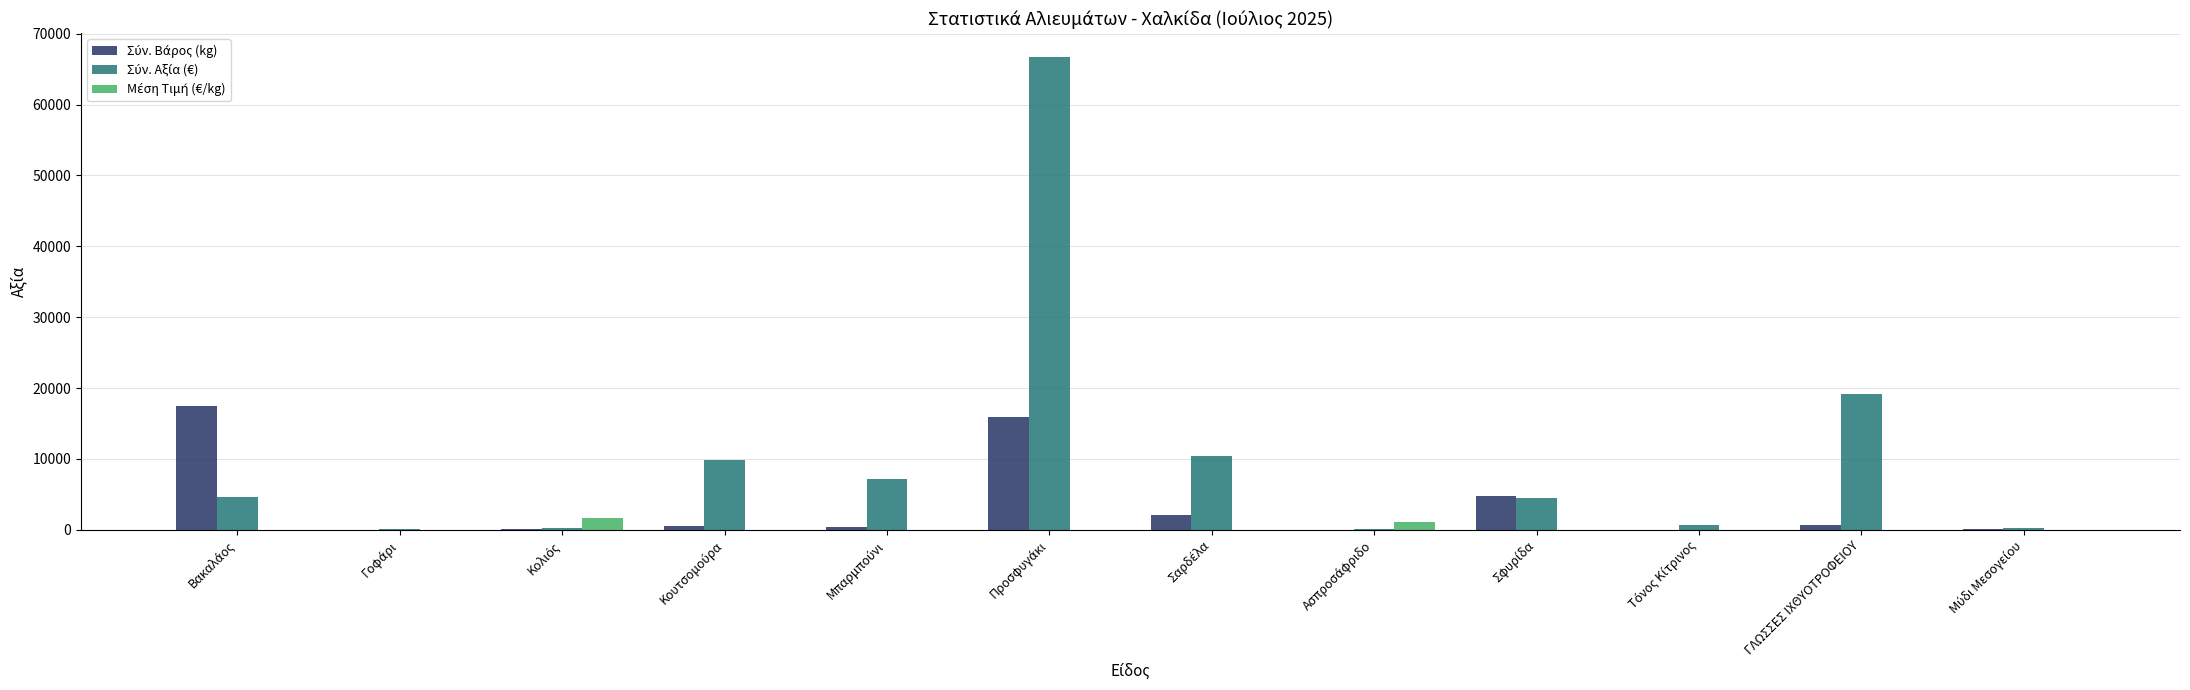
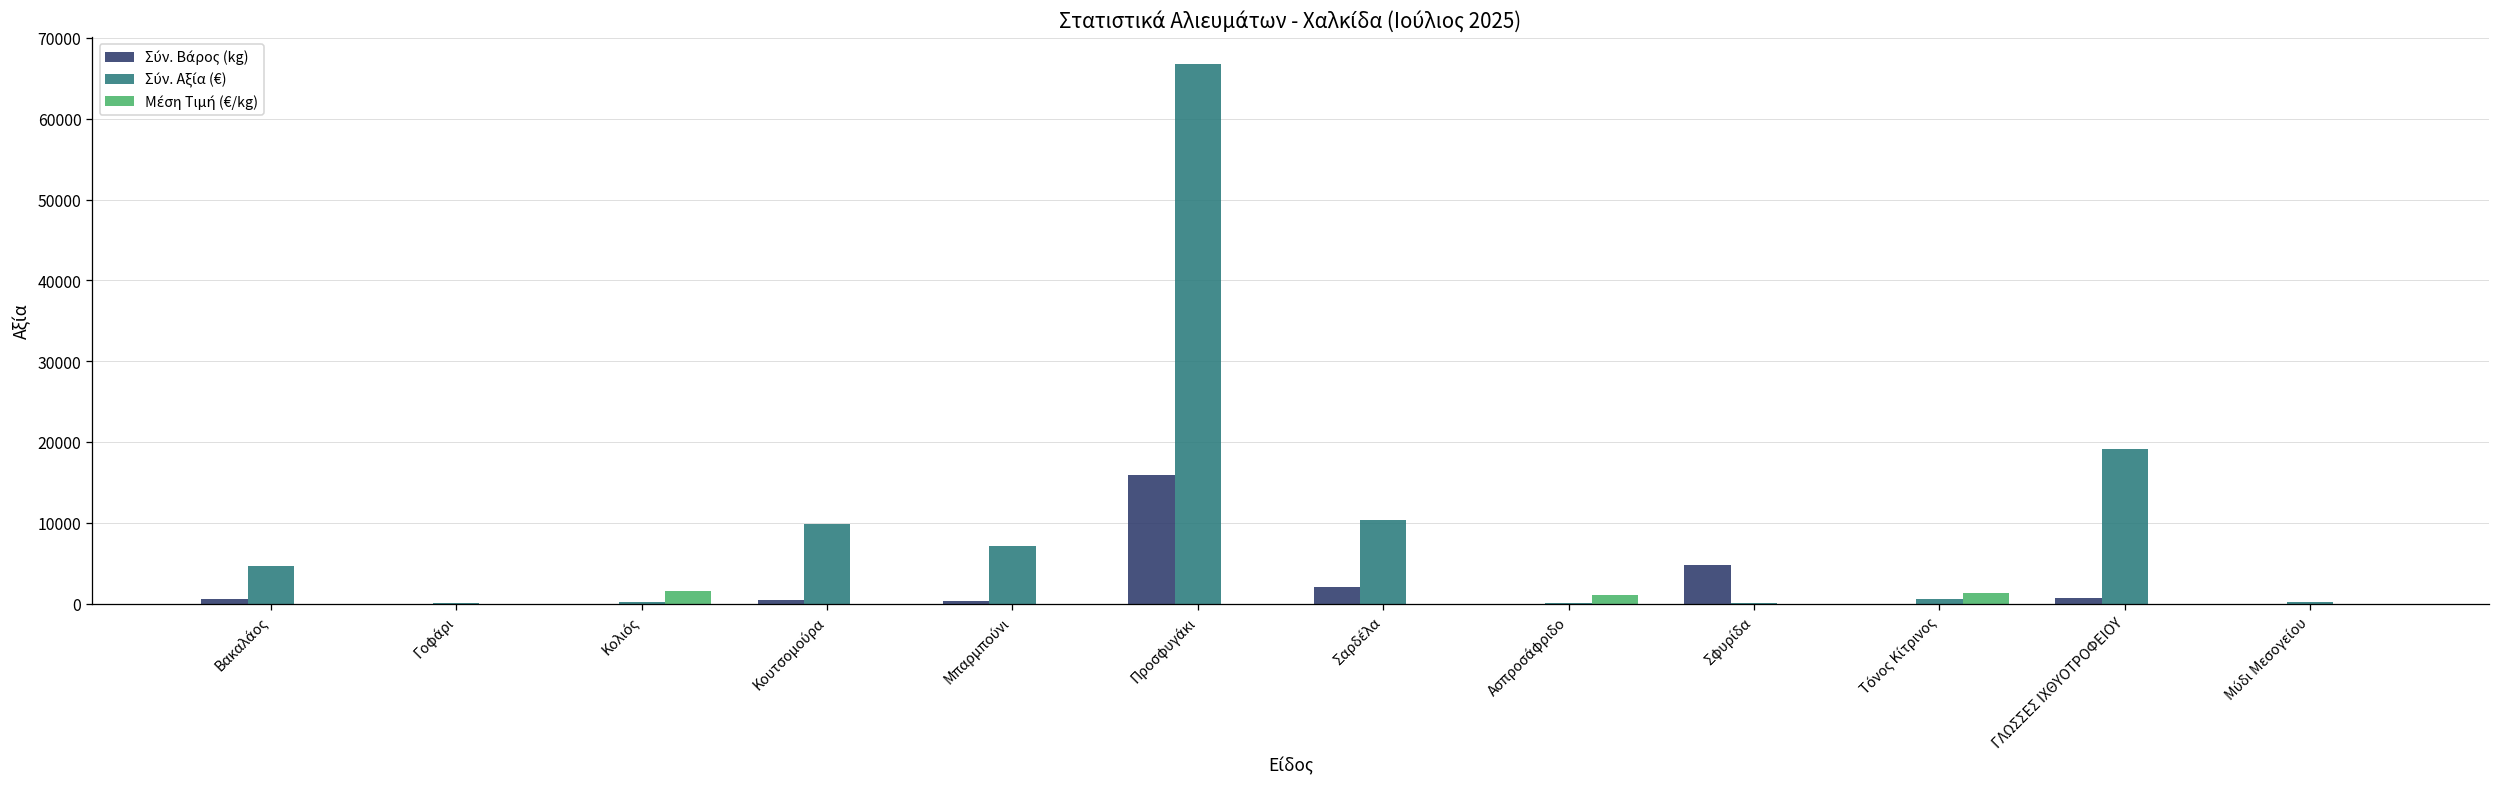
Σύν. Βάρος (kg), Βακαλάος: 17000 -> 1000
Σύν. Αξία (€), Σφυρίδα: 5000 -> 0
Μέση Τιμή (€/kg), Τόνος Κίτρινος: 0 -> 1000
